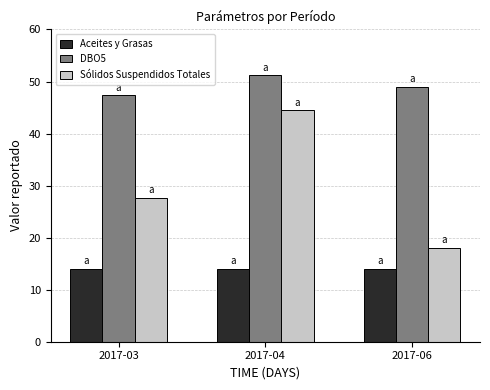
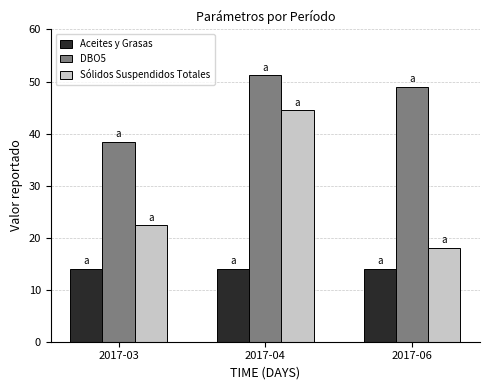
DBO5, 2017-03: 47 -> 38
Sólidos Suspendidos Totales, 2017-03: 28 -> 22
